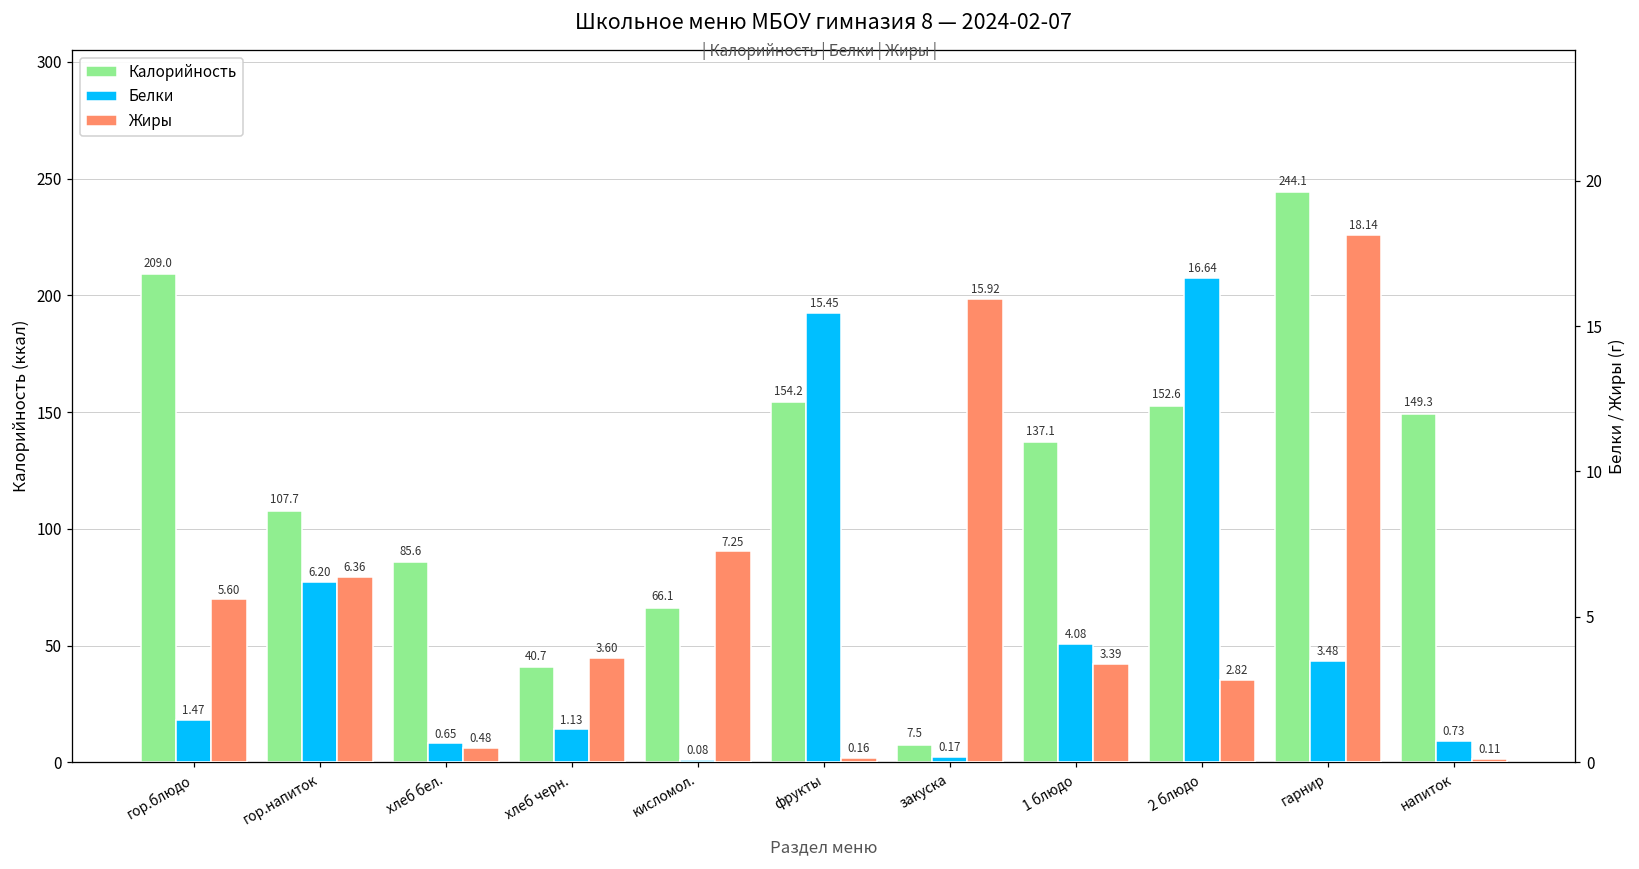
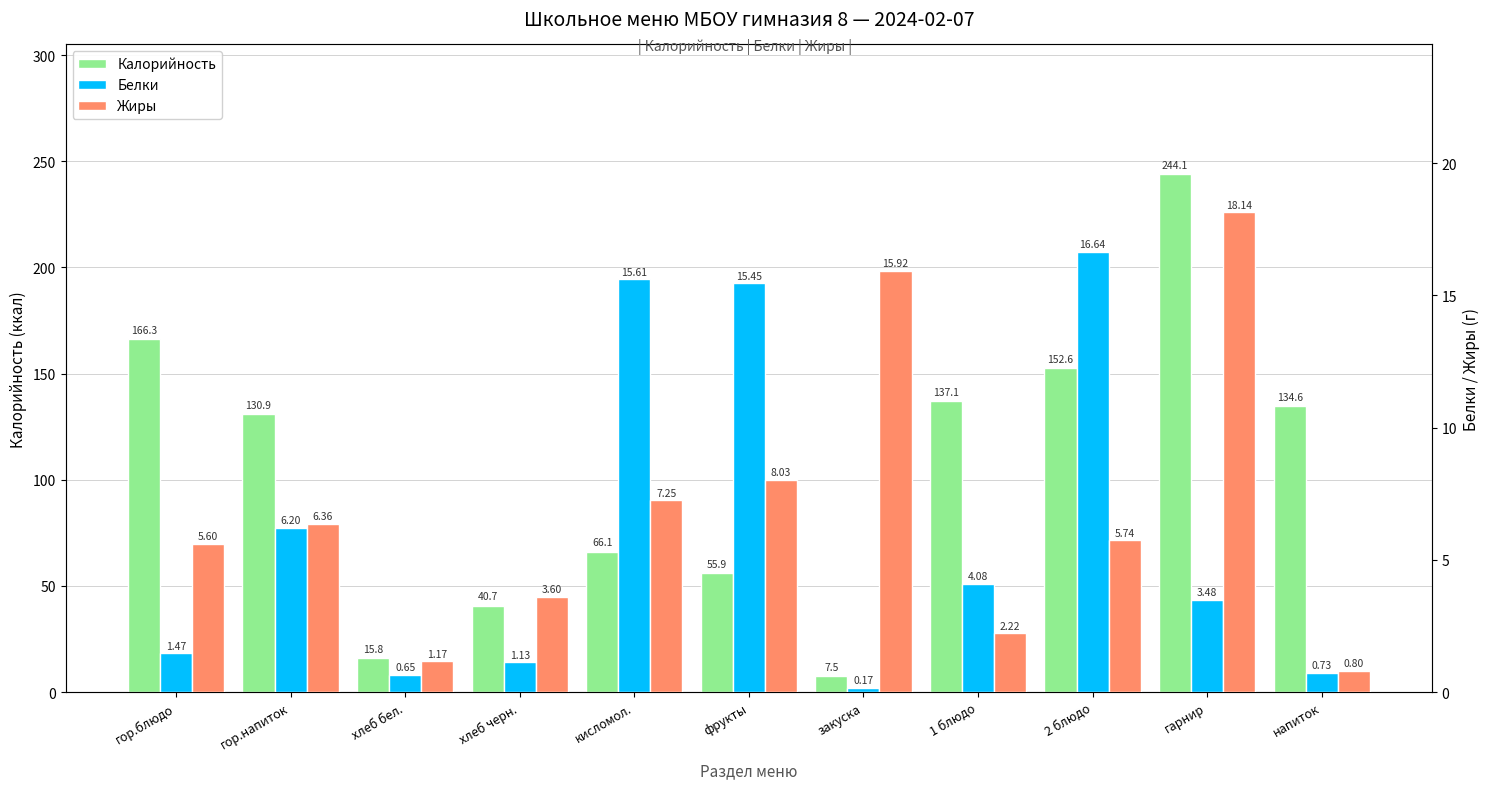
Калорийность, гор.блюдо: 209.0 -> 166.3
Калорийность, гор.напиток: 107.7 -> 130.9
Калорийность, хлеб бел.: 85.6 -> 15.8
Калорийность, фрукты: 154.2 -> 55.9
Калорийность, напиток: 149.3 -> 134.6
Жиры, хлеб бел.: 0.48 -> 1.17
Белки, кисломол.: 0.08 -> 15.61
Жиры, фрукты: 0.16 -> 8.03
Жиры, 1 блюдо: 3.39 -> 2.22
Жиры, 2 блюдо: 2.82 -> 5.74
Жиры, напиток: 0.11 -> 0.80
